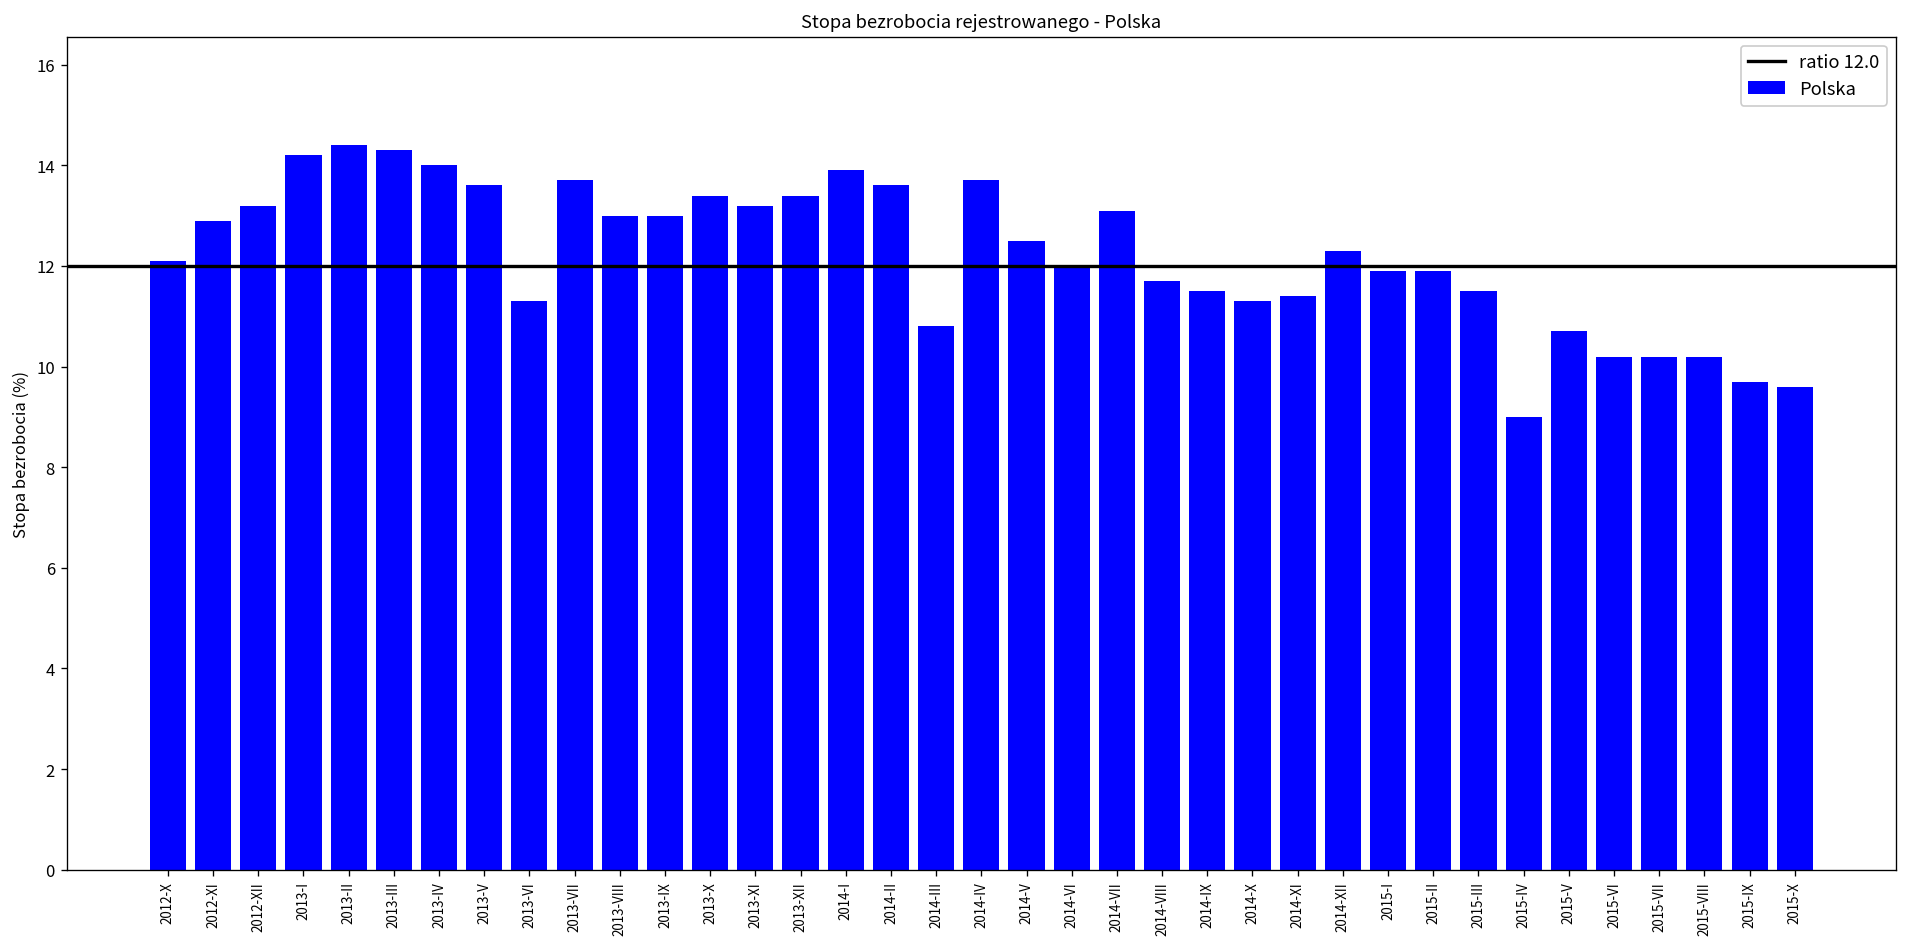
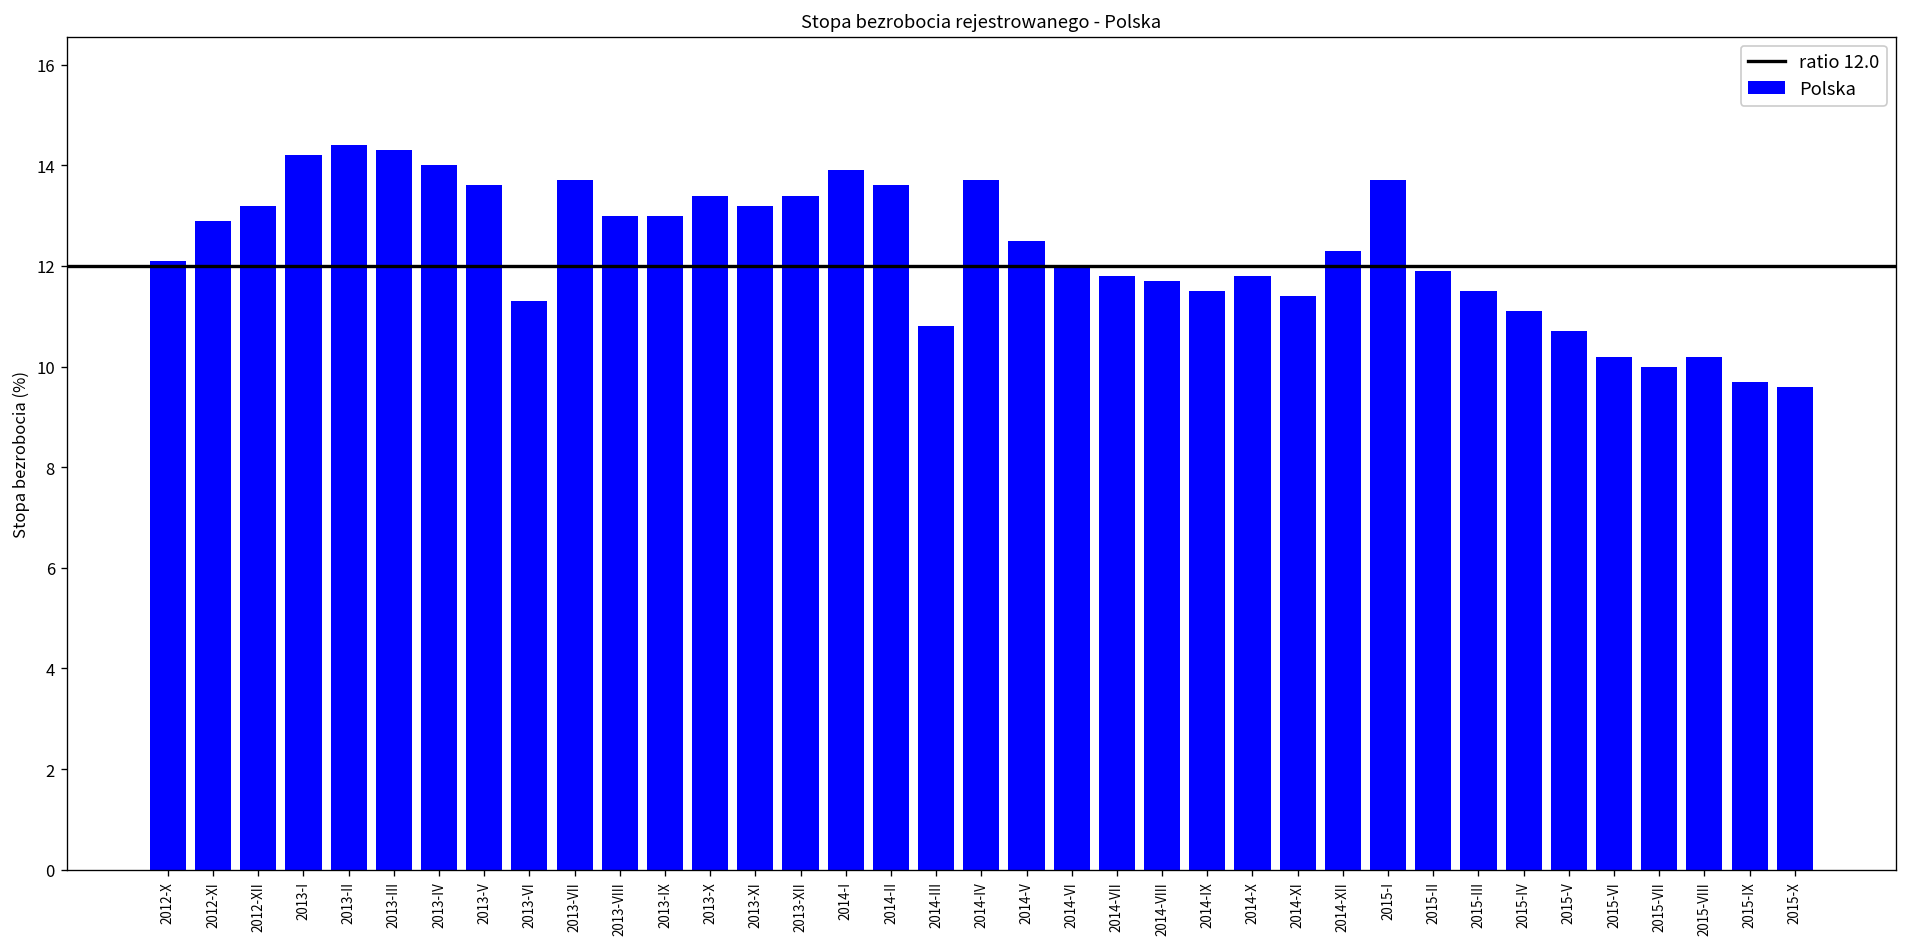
2014-VII: 13.1 -> 11.8
2014-X: 11.3 -> 11.8
2015-I: 11.9 -> 13.7
2015-IV: 9.0 -> 11.1
2015-VII: 10.2 -> 10.0
